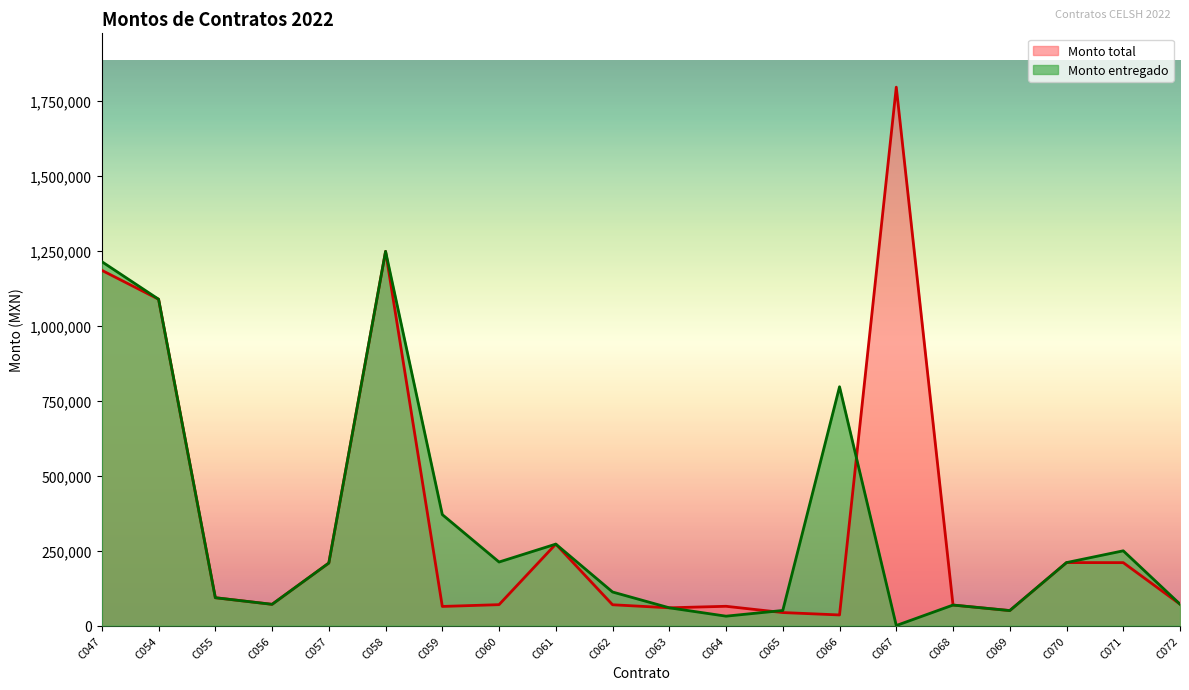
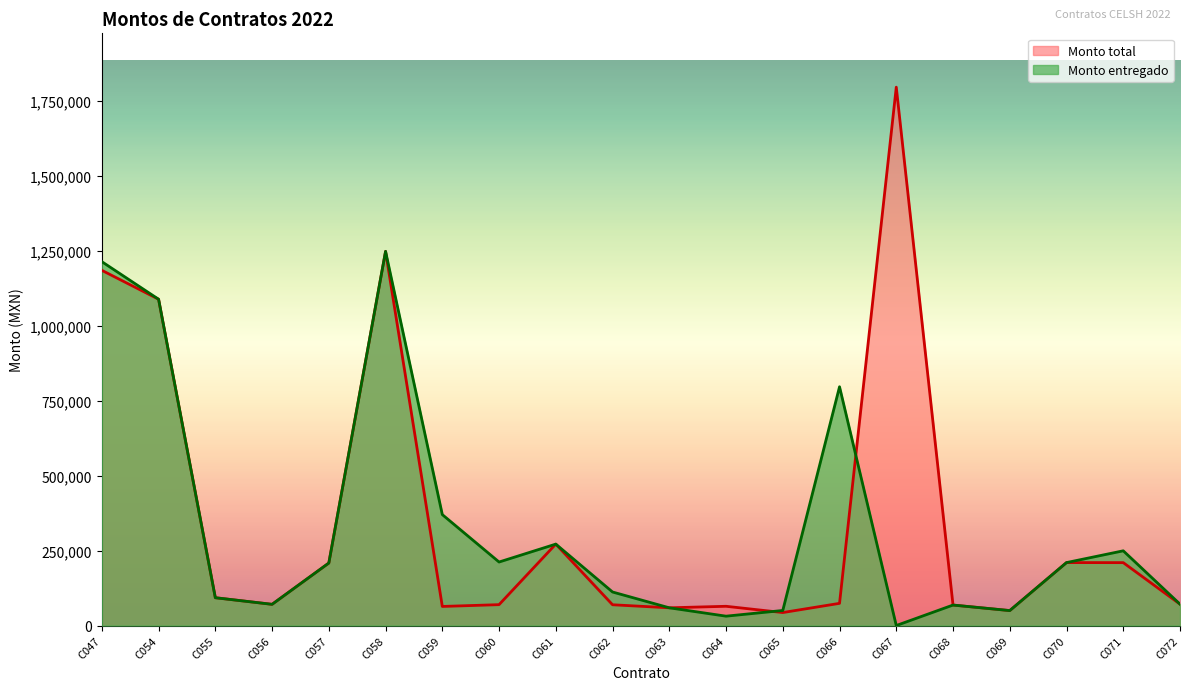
Monto total, C066: 40,000 -> 70,000
